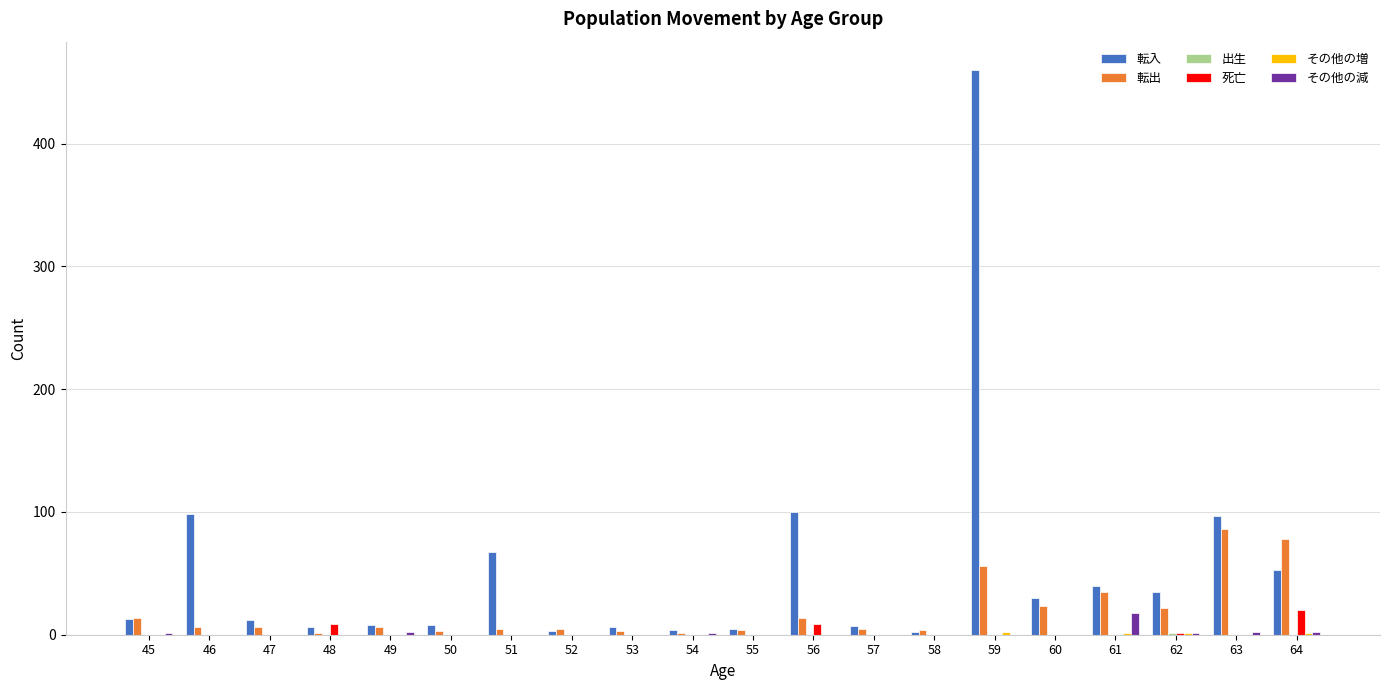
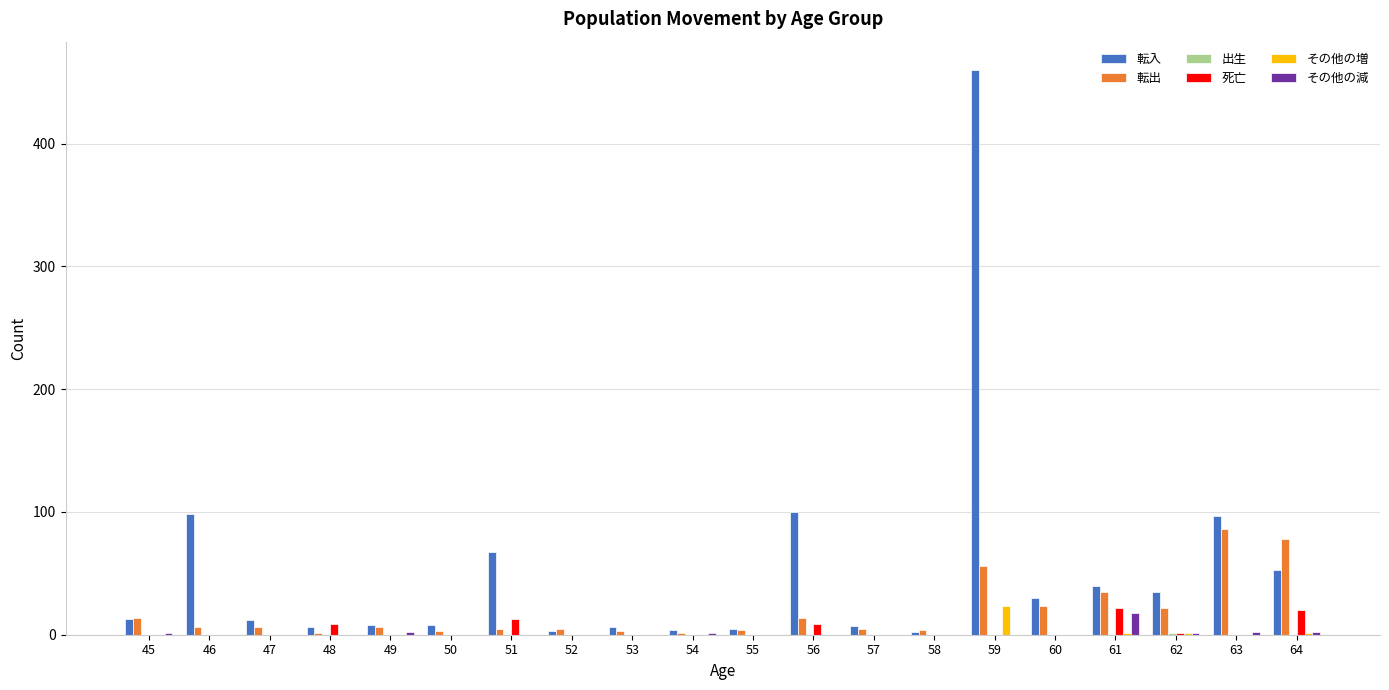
死亡, 51: 0 -> 13
その他の増, 59: 2 -> 23
死亡, 61: 0 -> 22
